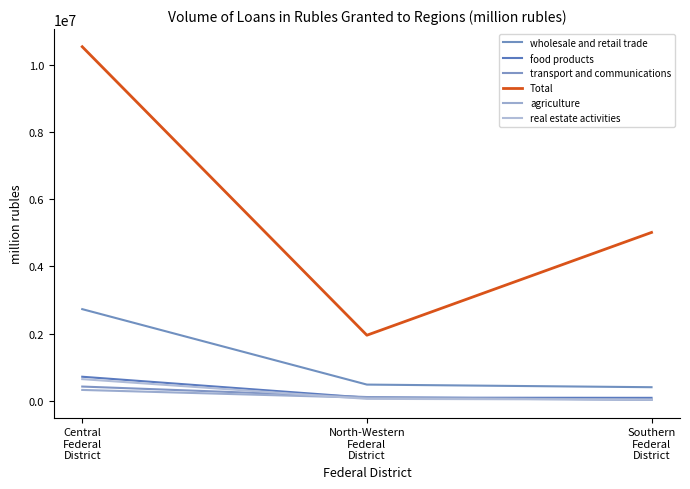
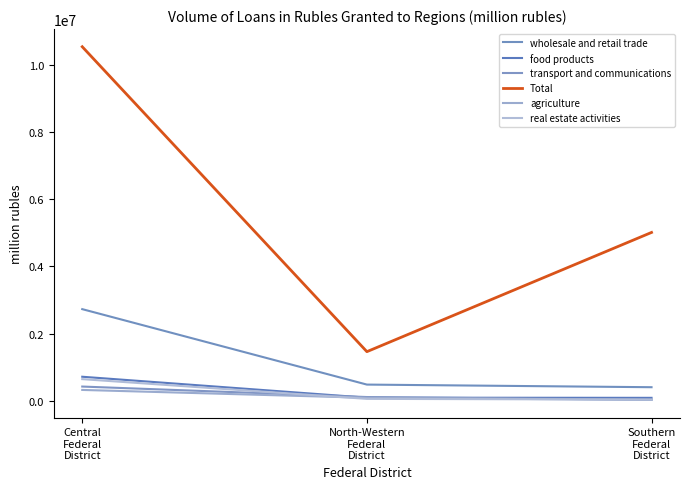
Total, North-Western Federal District: 2000000 -> 1500000
